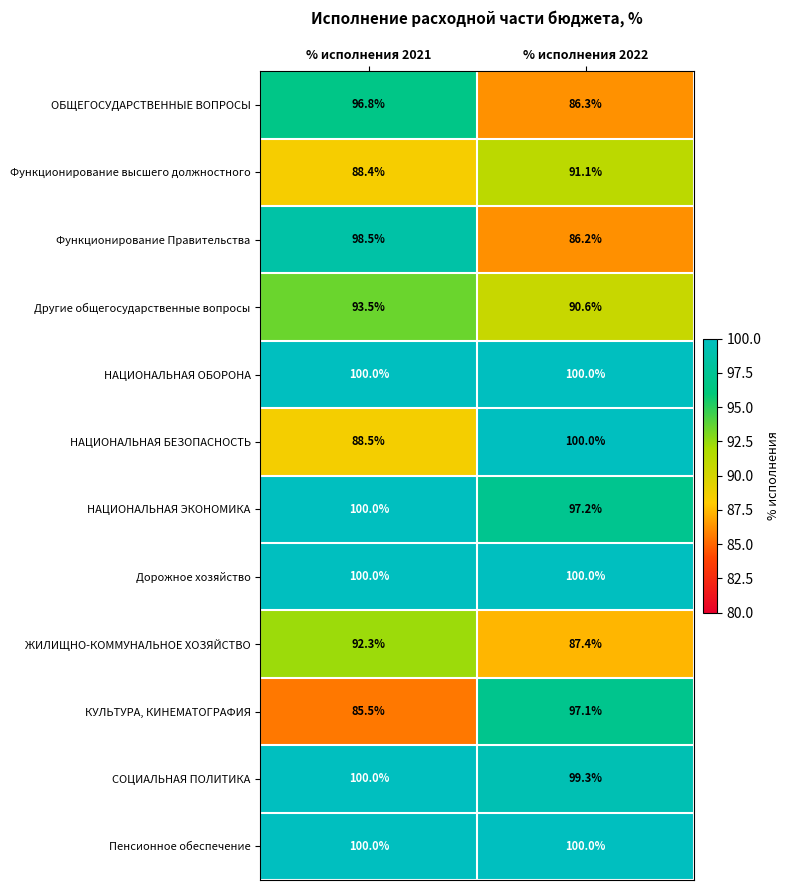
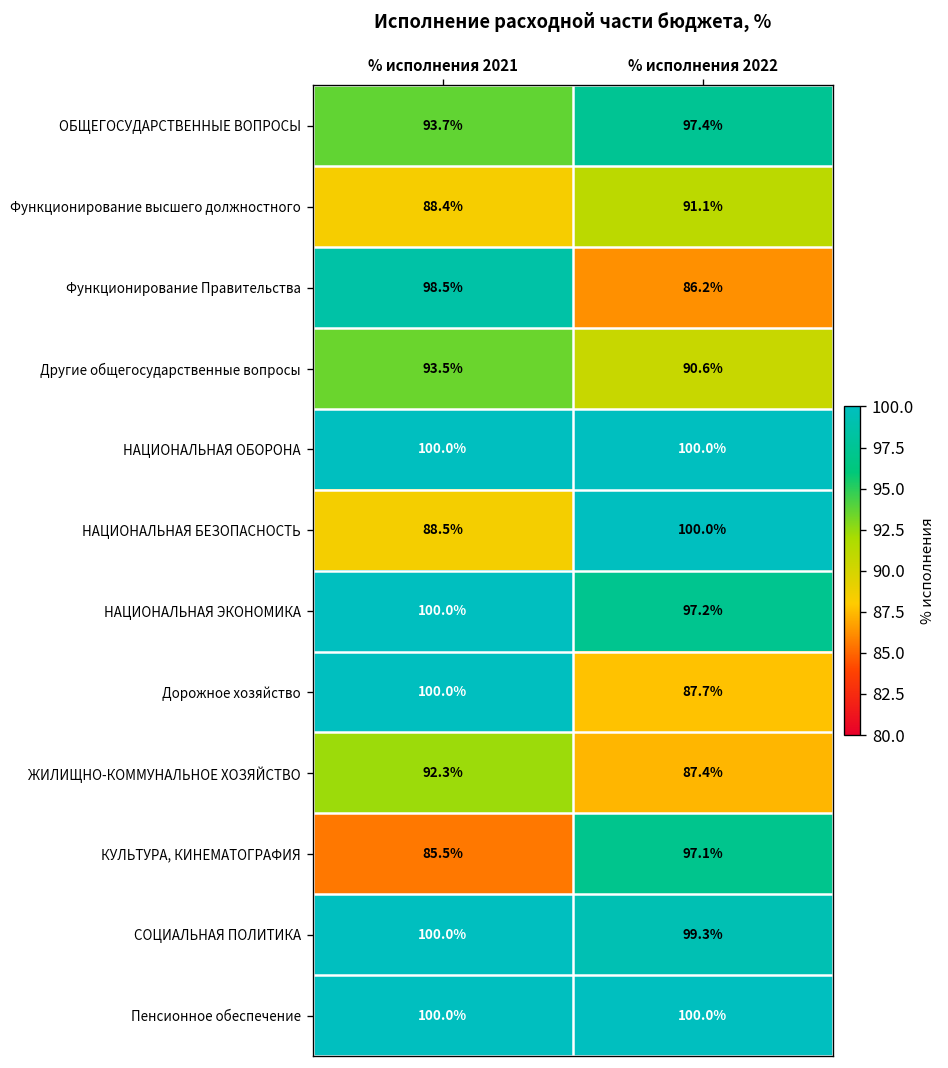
ОБЩЕГОСУДАРСТВЕННЫЕ ВОПРОСЫ, % исполнения 2021: 96.8% -> 93.7%
ОБЩЕГОСУДАРСТВЕННЫЕ ВОПРОСЫ, % исполнения 2022: 86.3% -> 97.4%
Дорожное хозяйство, % исполнения 2022: 100.0% -> 87.7%
